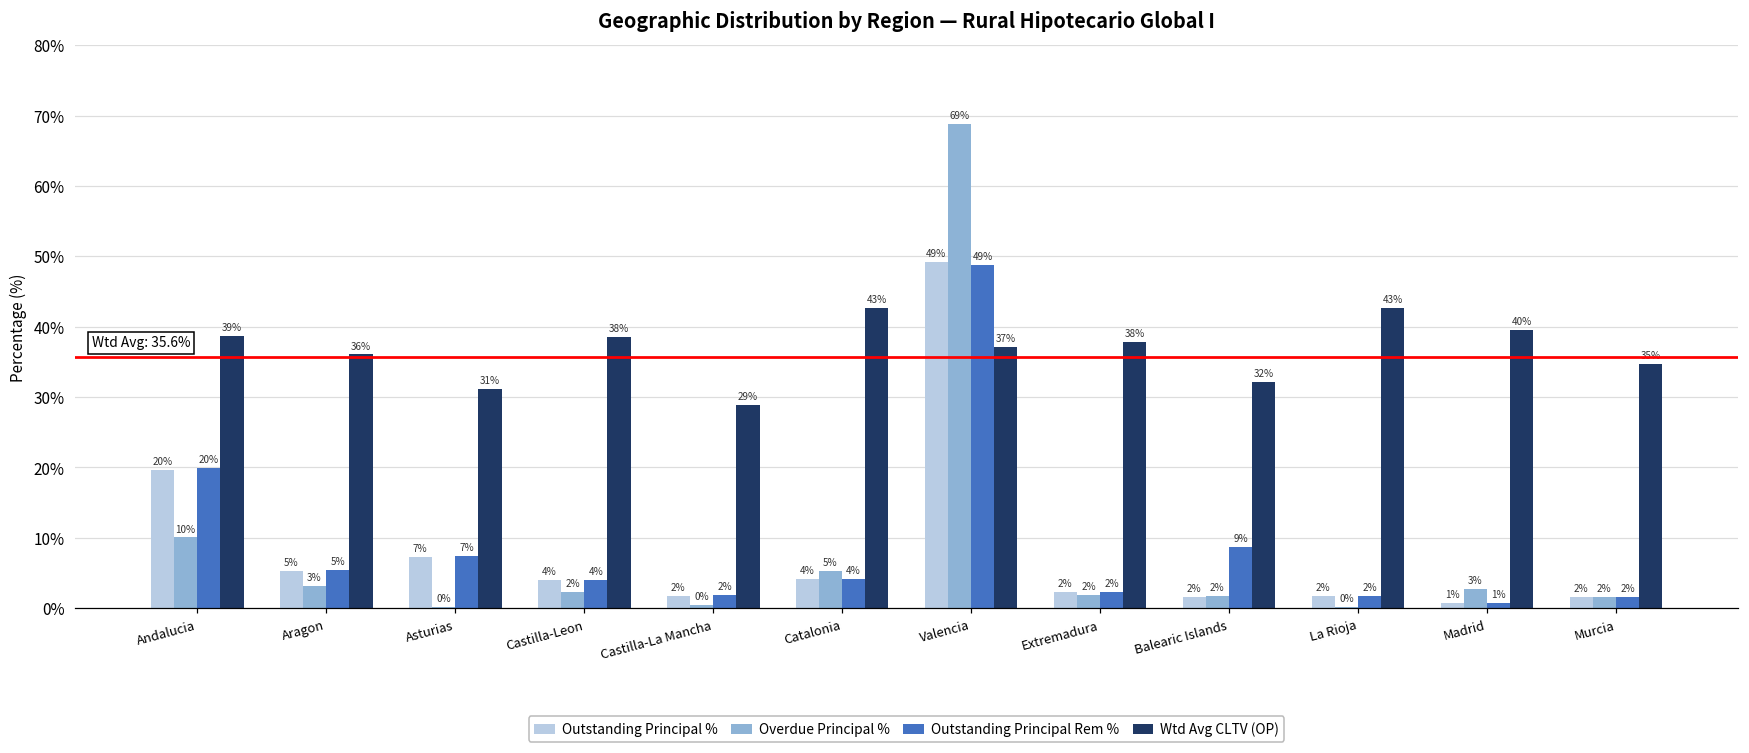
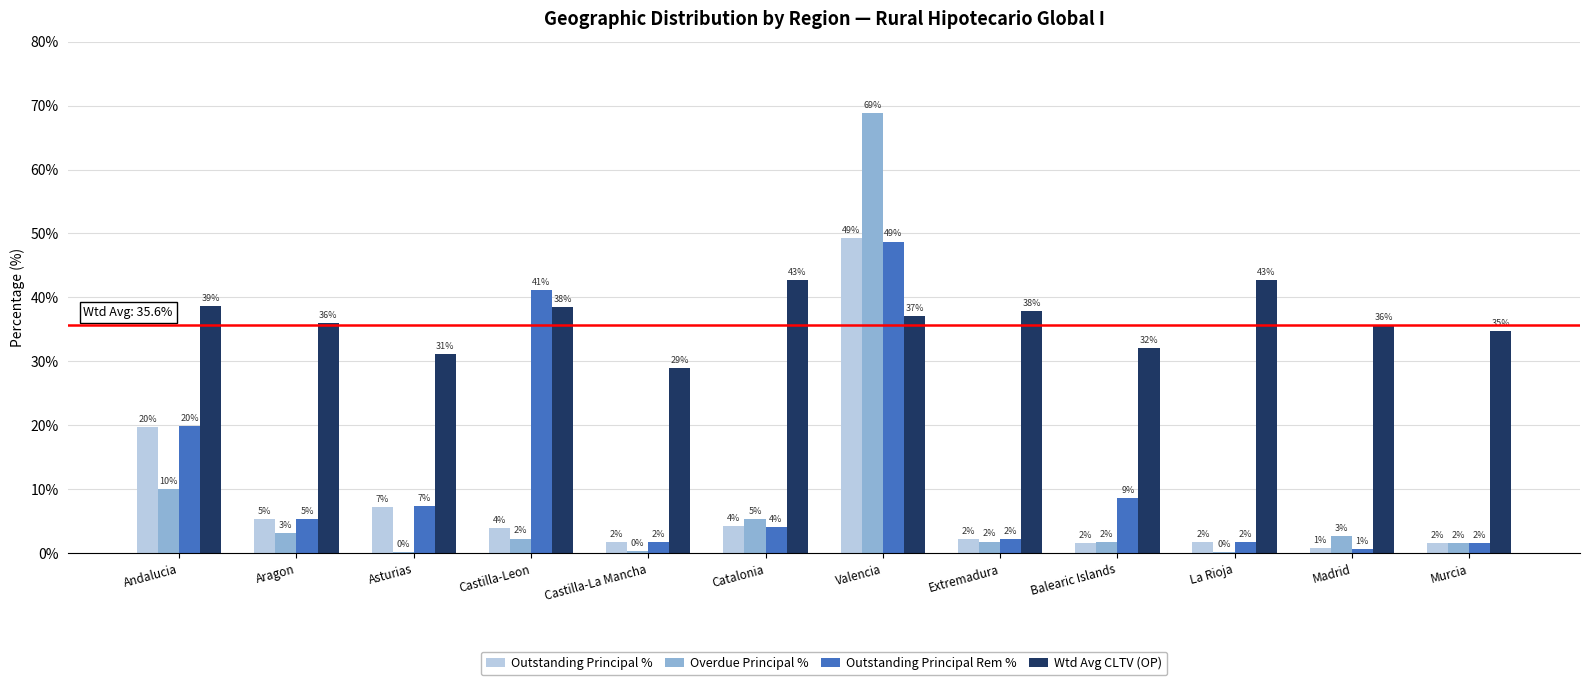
Outstanding Principal Rem %, Castilla-Leon: 4% -> 41%
Wtd Avg CLTV (OP), Madrid: 40% -> 36%
